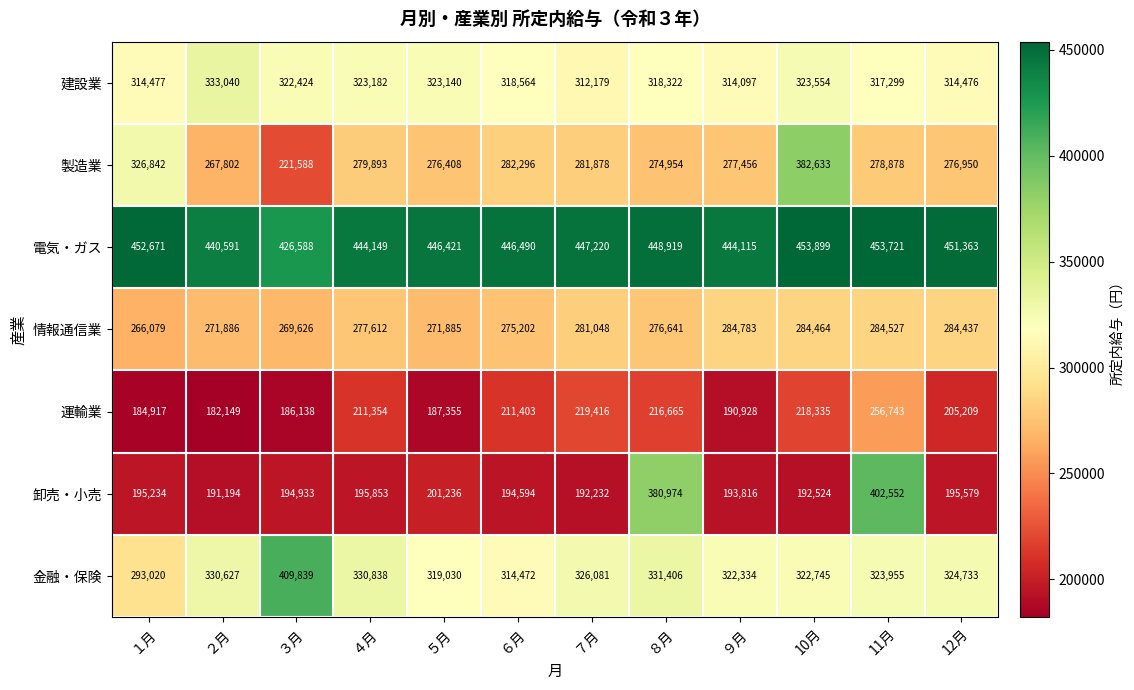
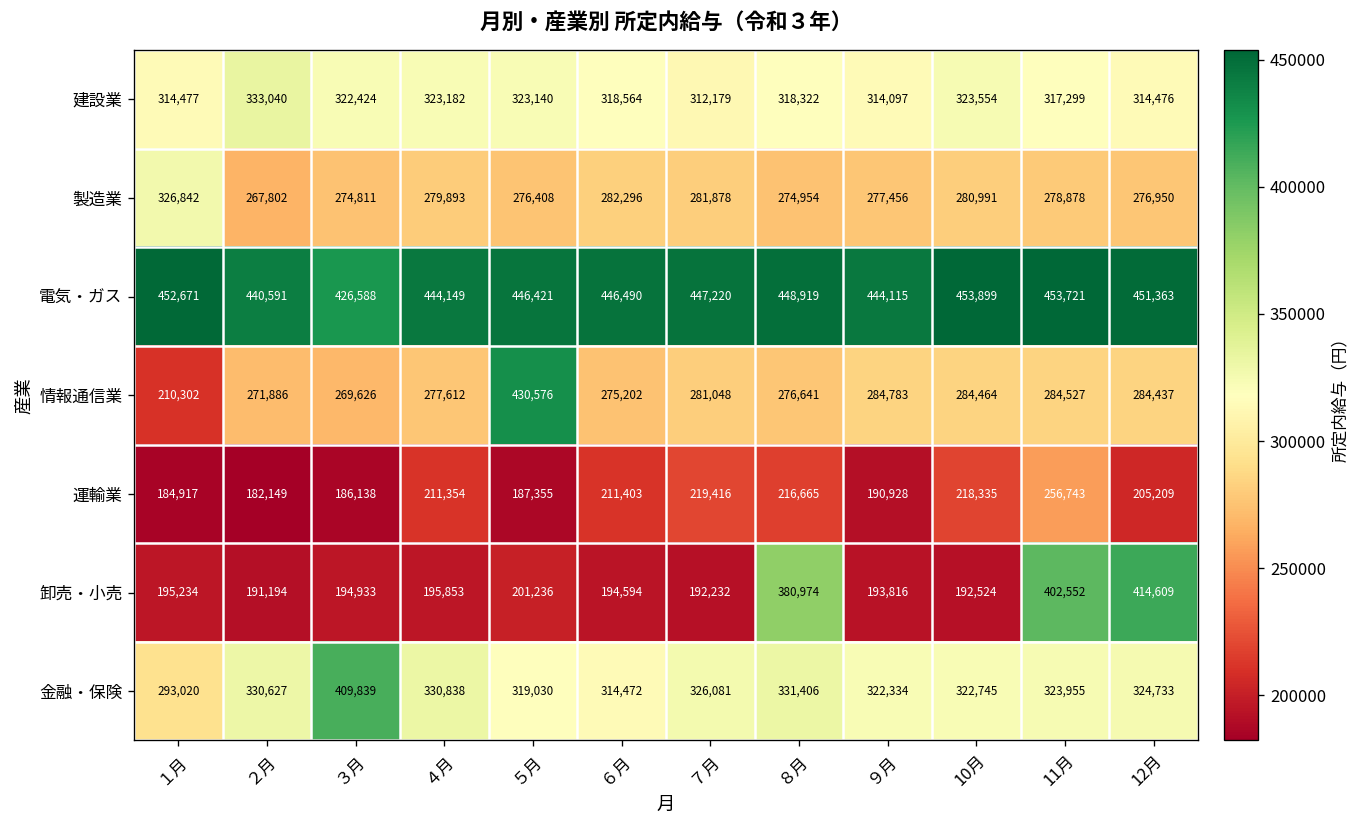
製造業, ３月: 221,588 -> 274,811
製造業, 10月: 382,633 -> 280,991
情報通信業, １月: 266,079 -> 210,302
情報通信業, ５月: 271,885 -> 430,576
卸売・小売, 12月: 195,579 -> 414,609
